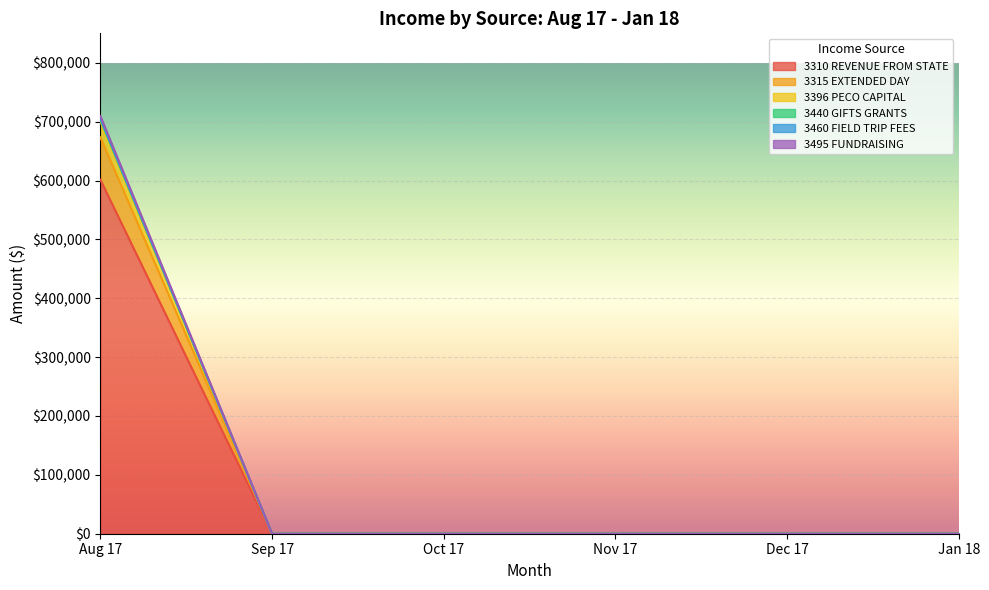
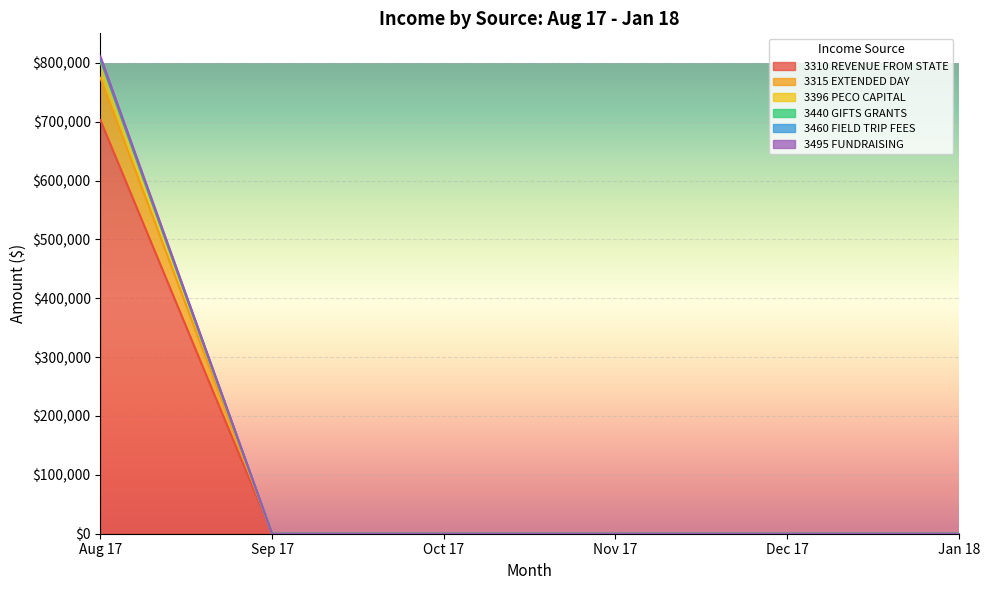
3310 REVENUE FROM STATE, Aug 17: $600,000 -> $700,000
